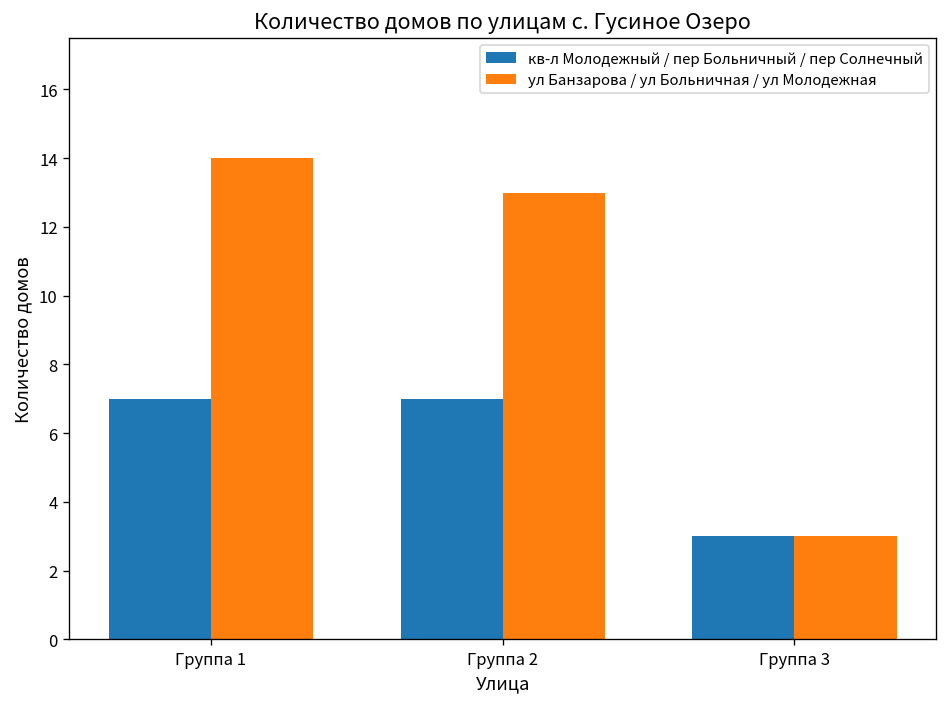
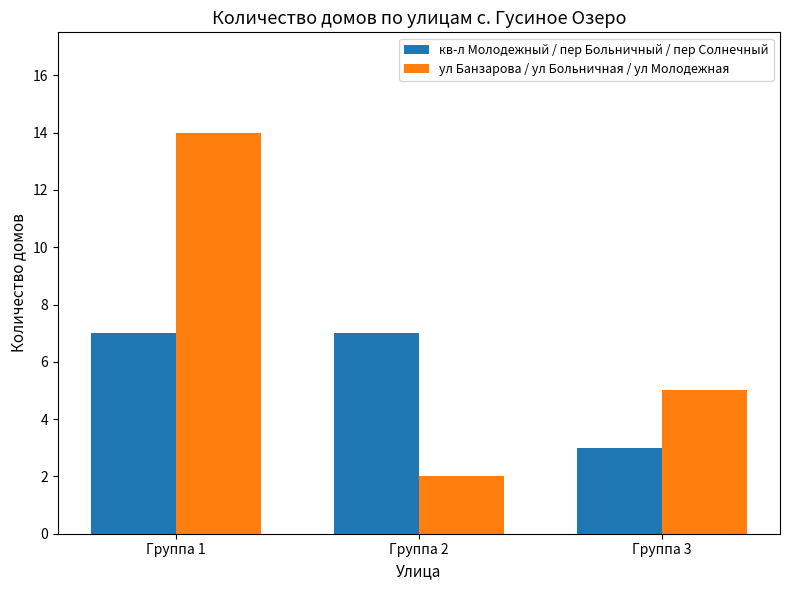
ул Банзарова / ул Больничная / ул Молодежная, Группа 2: 13 -> 2
ул Банзарова / ул Больничная / ул Молодежная, Группа 3: 3 -> 5
